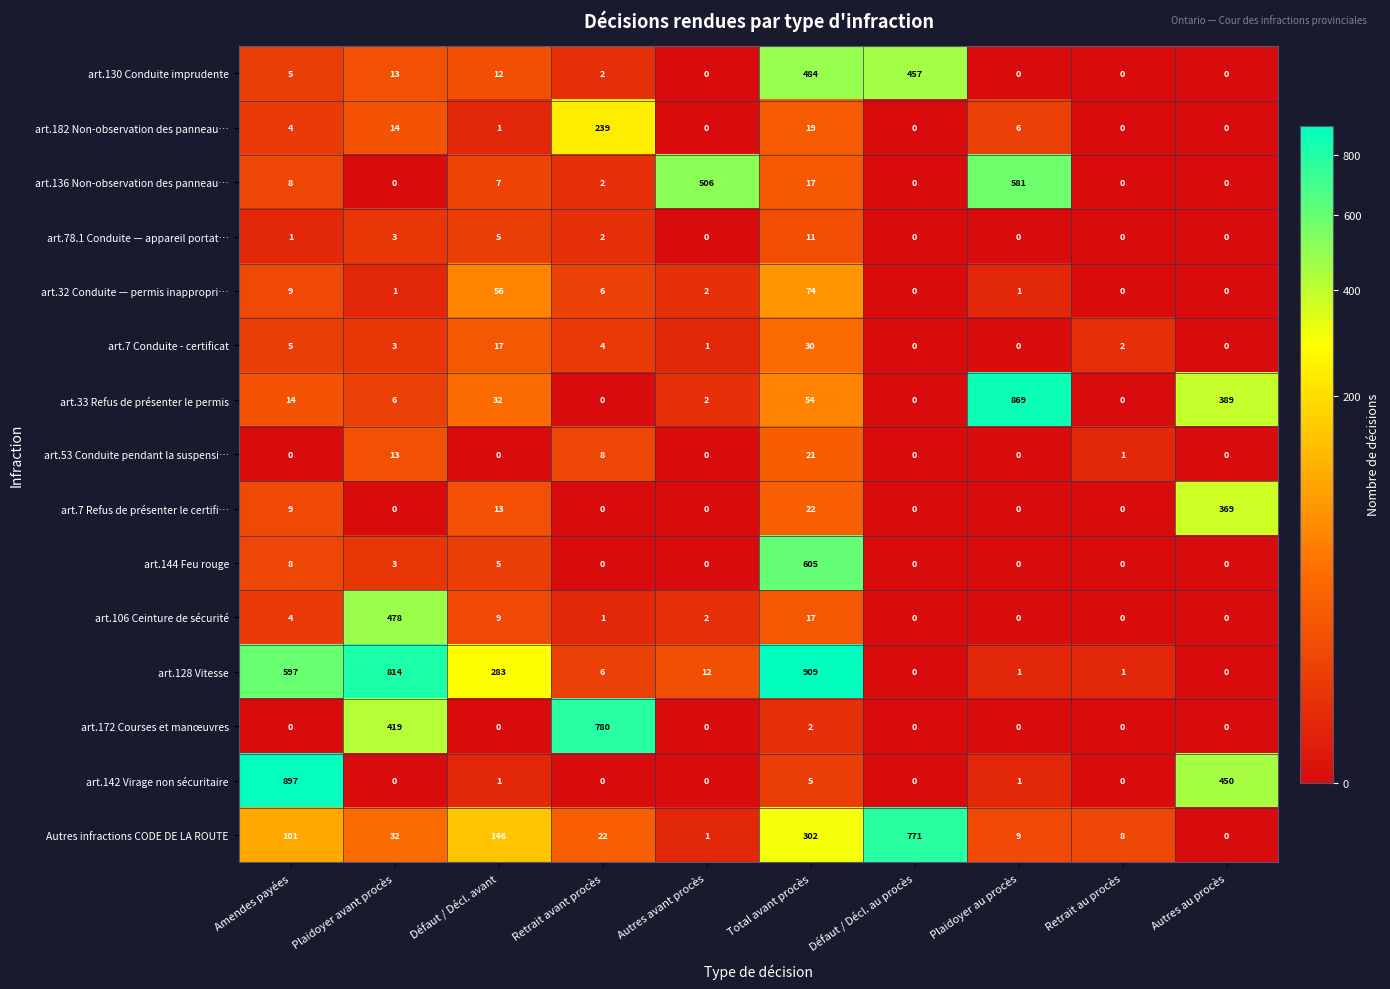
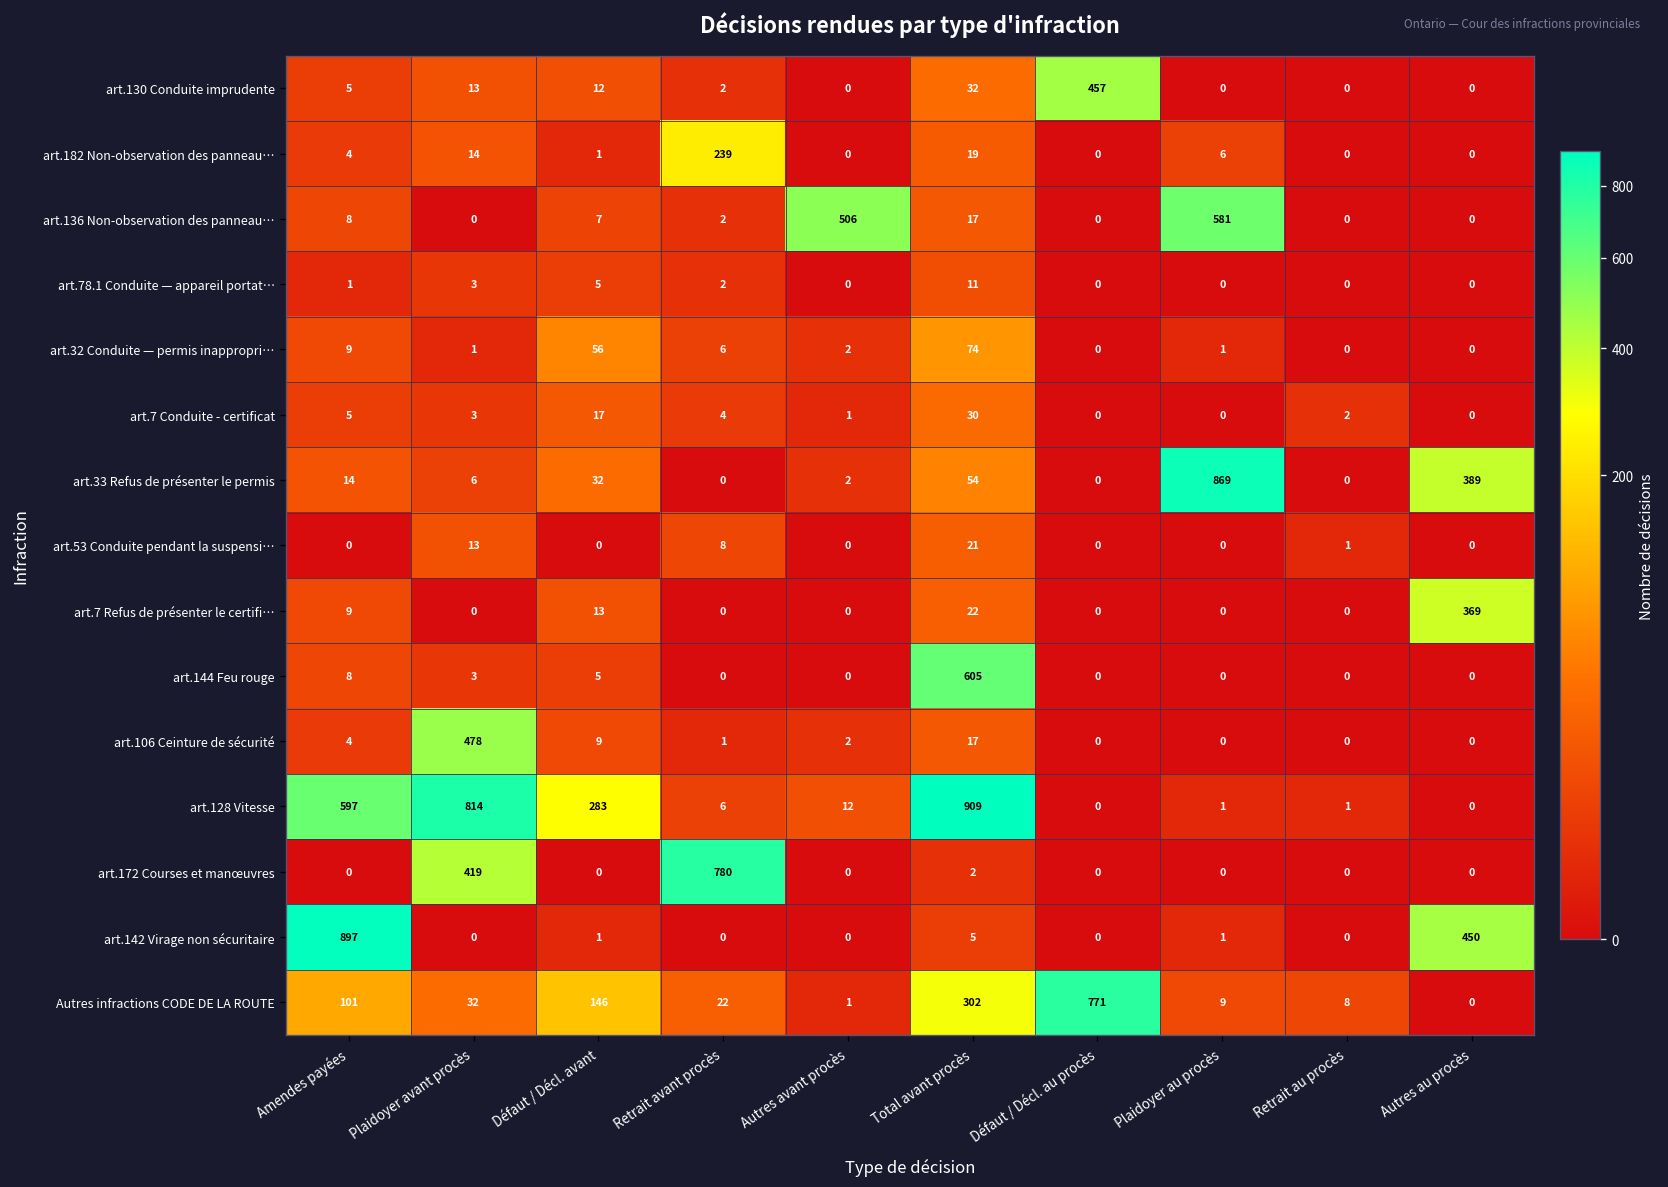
art.130 Conduite imprudente, Total avant procès: 484 -> 32
